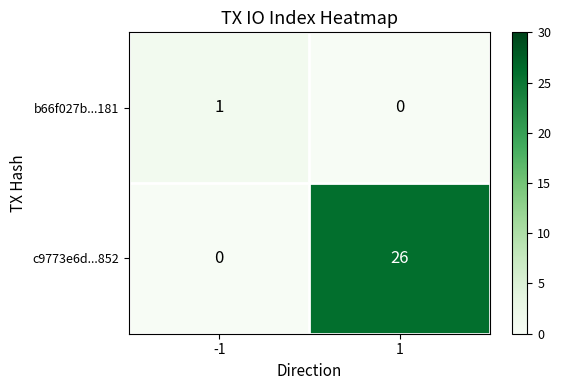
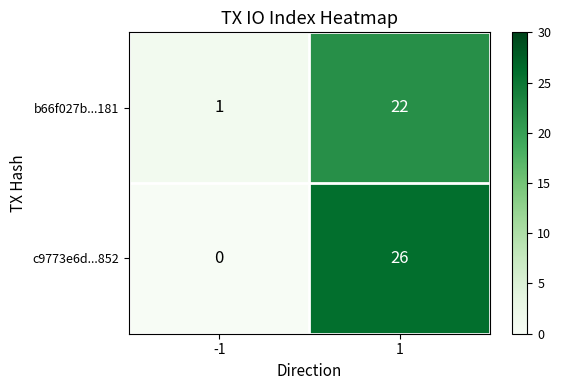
b66f027b...181, 1: 0 -> 22
